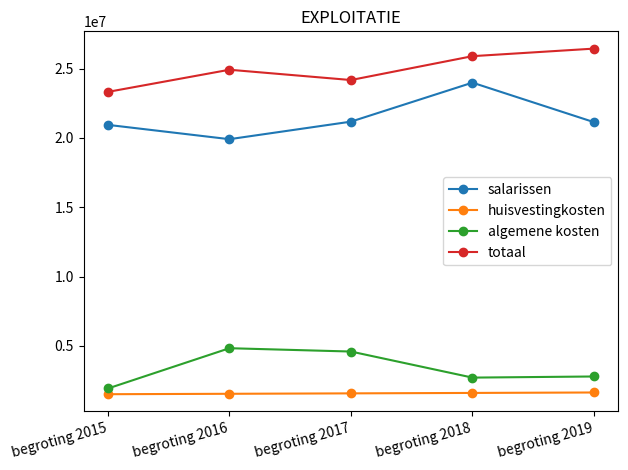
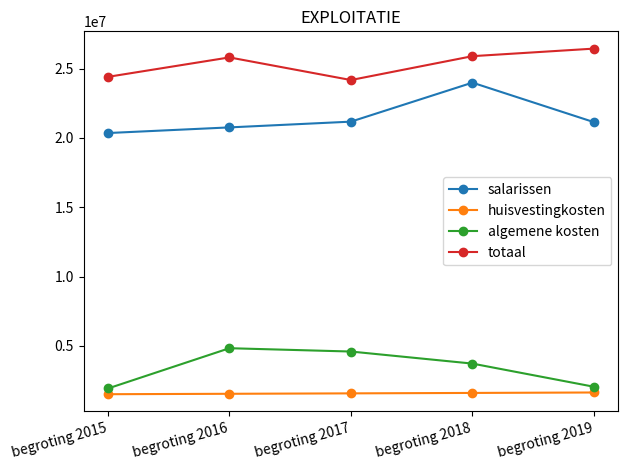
salarissen, begroting 2015: 20900000 -> 20400000
totaal, begroting 2015: 23300000 -> 24400000
salarissen, begroting 2016: 19900000 -> 20800000
totaal, begroting 2016: 24900000 -> 25800000
algemene kosten, begroting 2018: 2700000 -> 3700000
algemene kosten, begroting 2019: 2800000 -> 2000000
